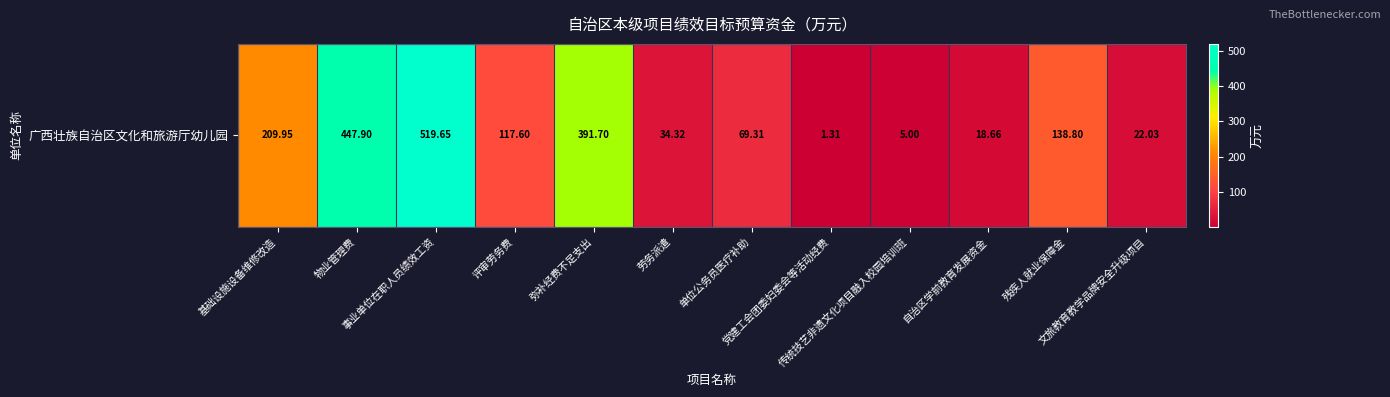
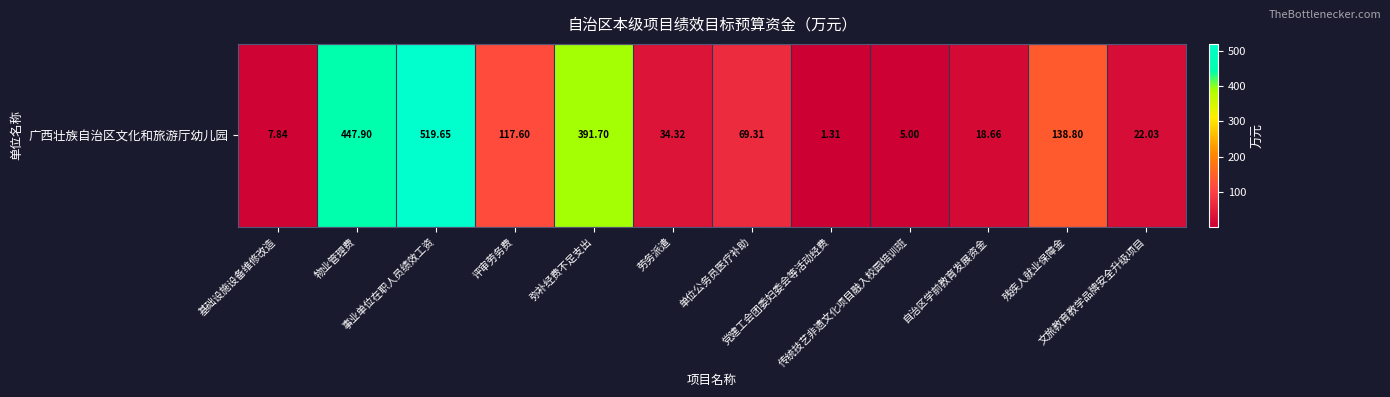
广西壮族自治区文化和旅游厅幼儿园, 基础设施设备维修改造: 209.95 -> 7.84
